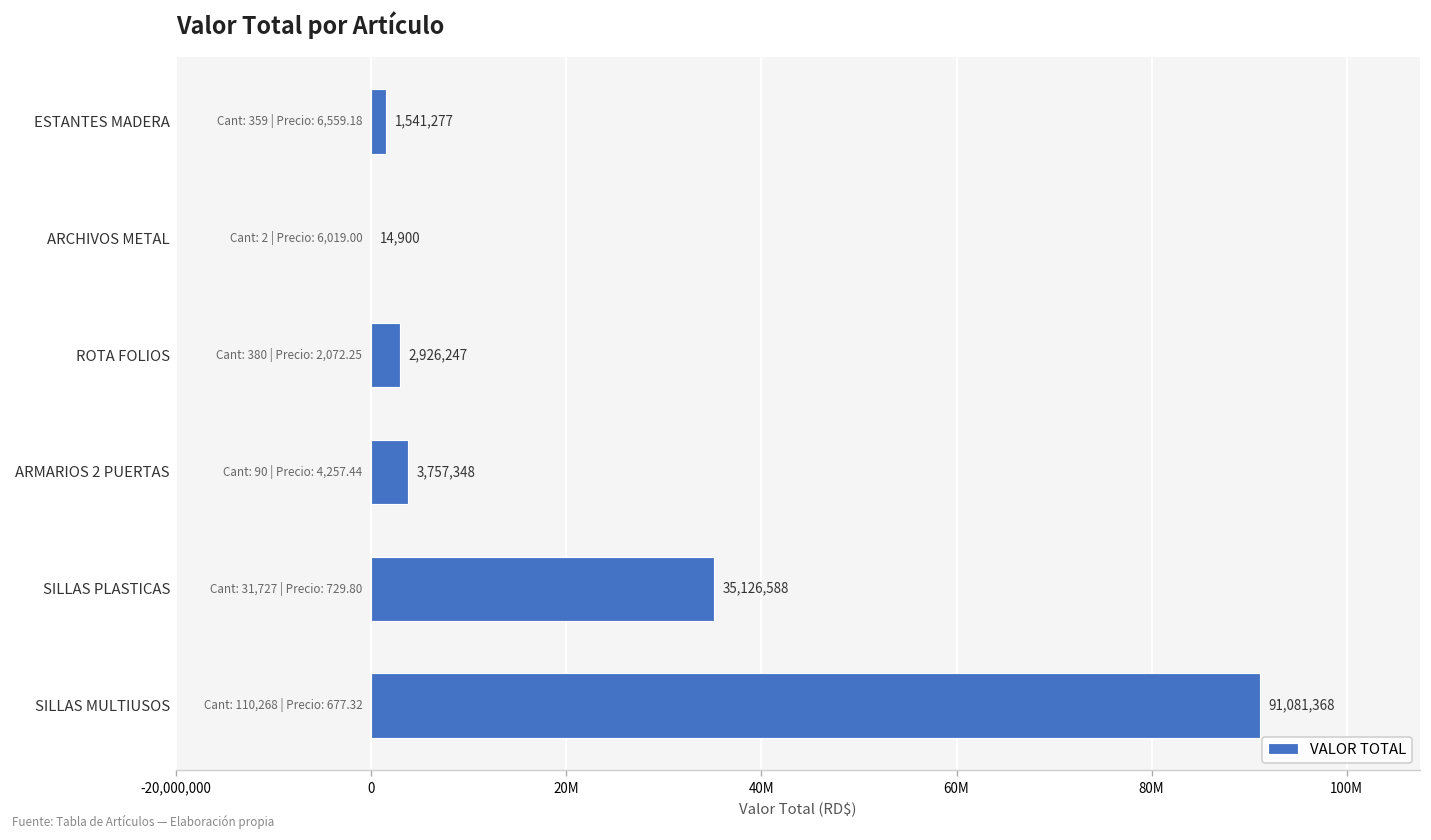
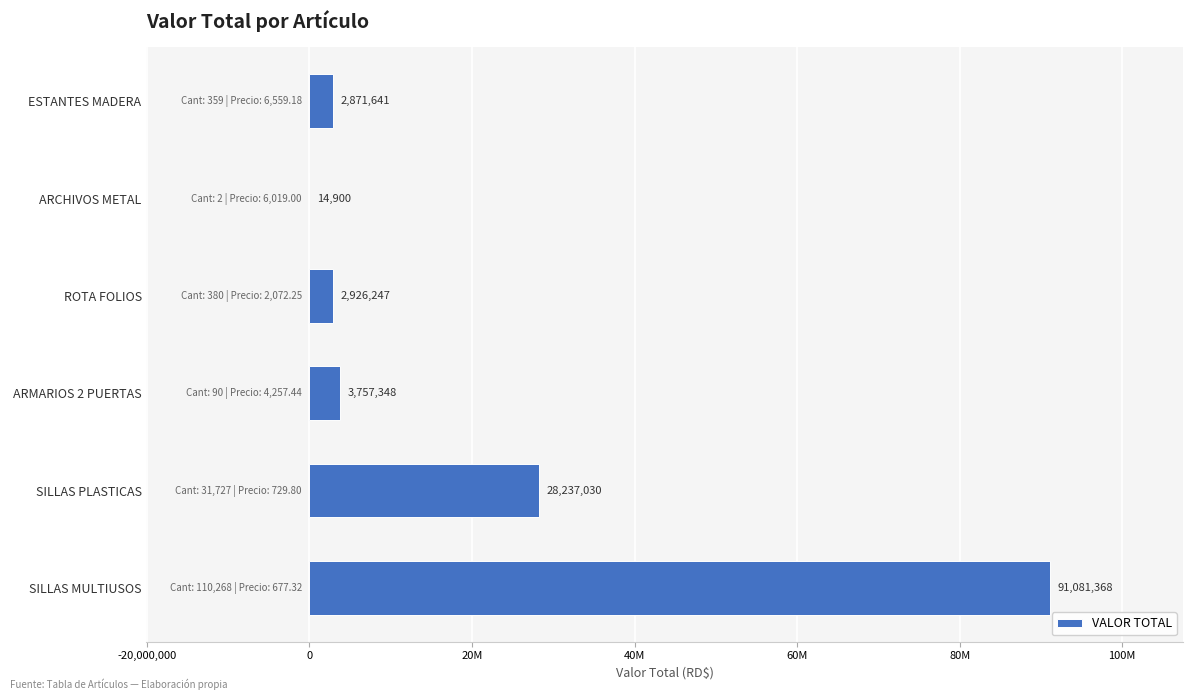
ESTANTES MADERA: 1,541,277 -> 2,871,641
SILLAS PLASTICAS: 35,126,588 -> 28,237,030
